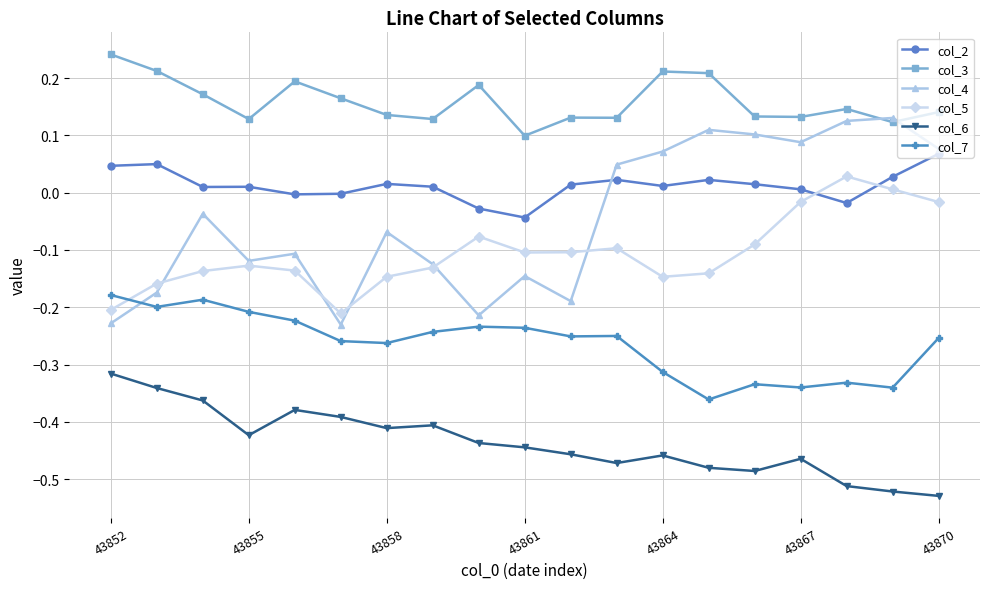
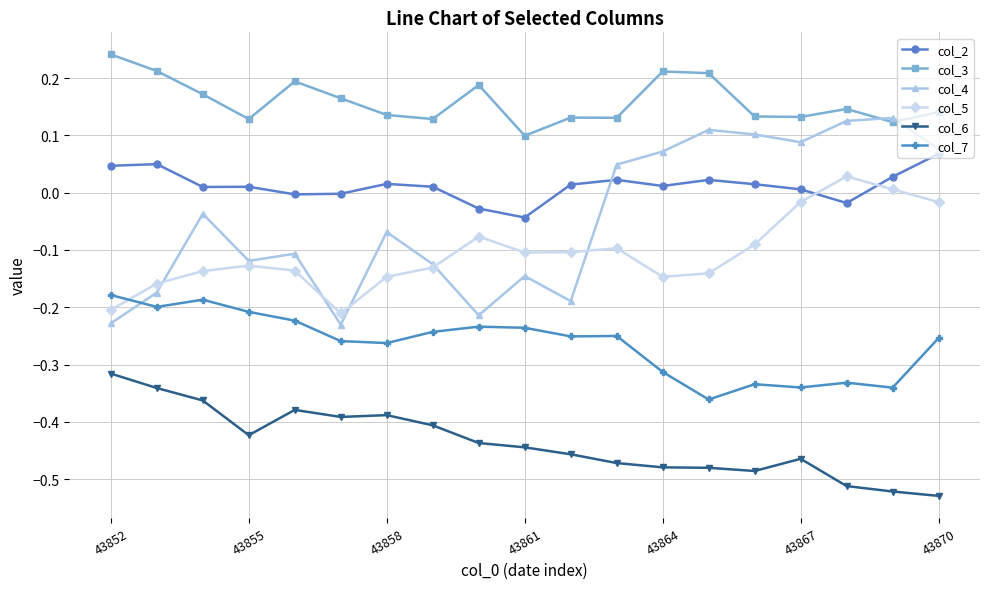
col_6, 43858: -0.41 -> -0.39
col_6, 43864: -0.46 -> -0.48
